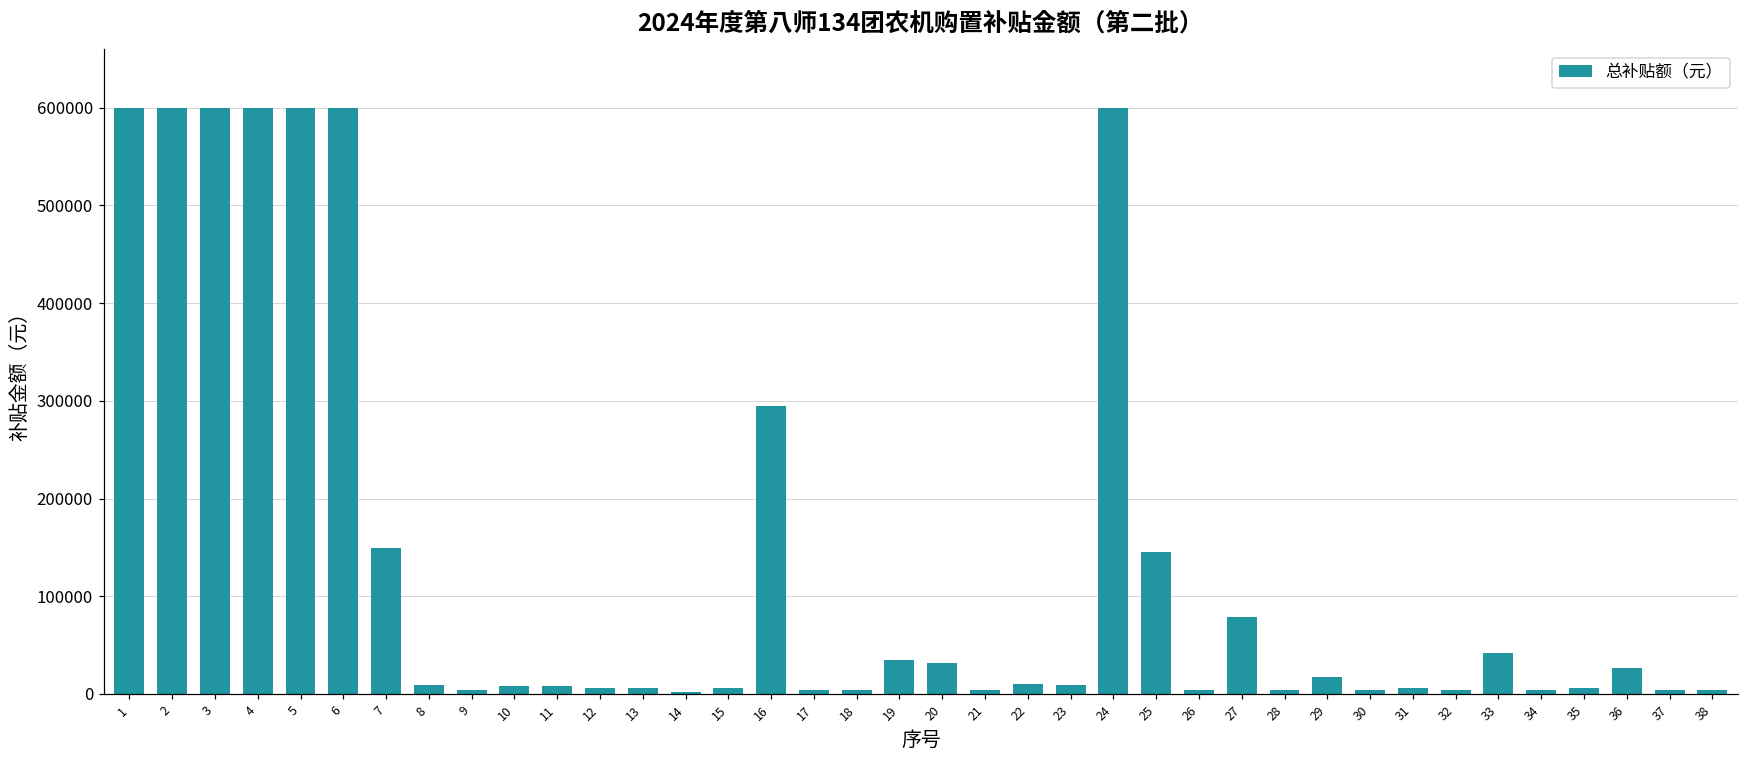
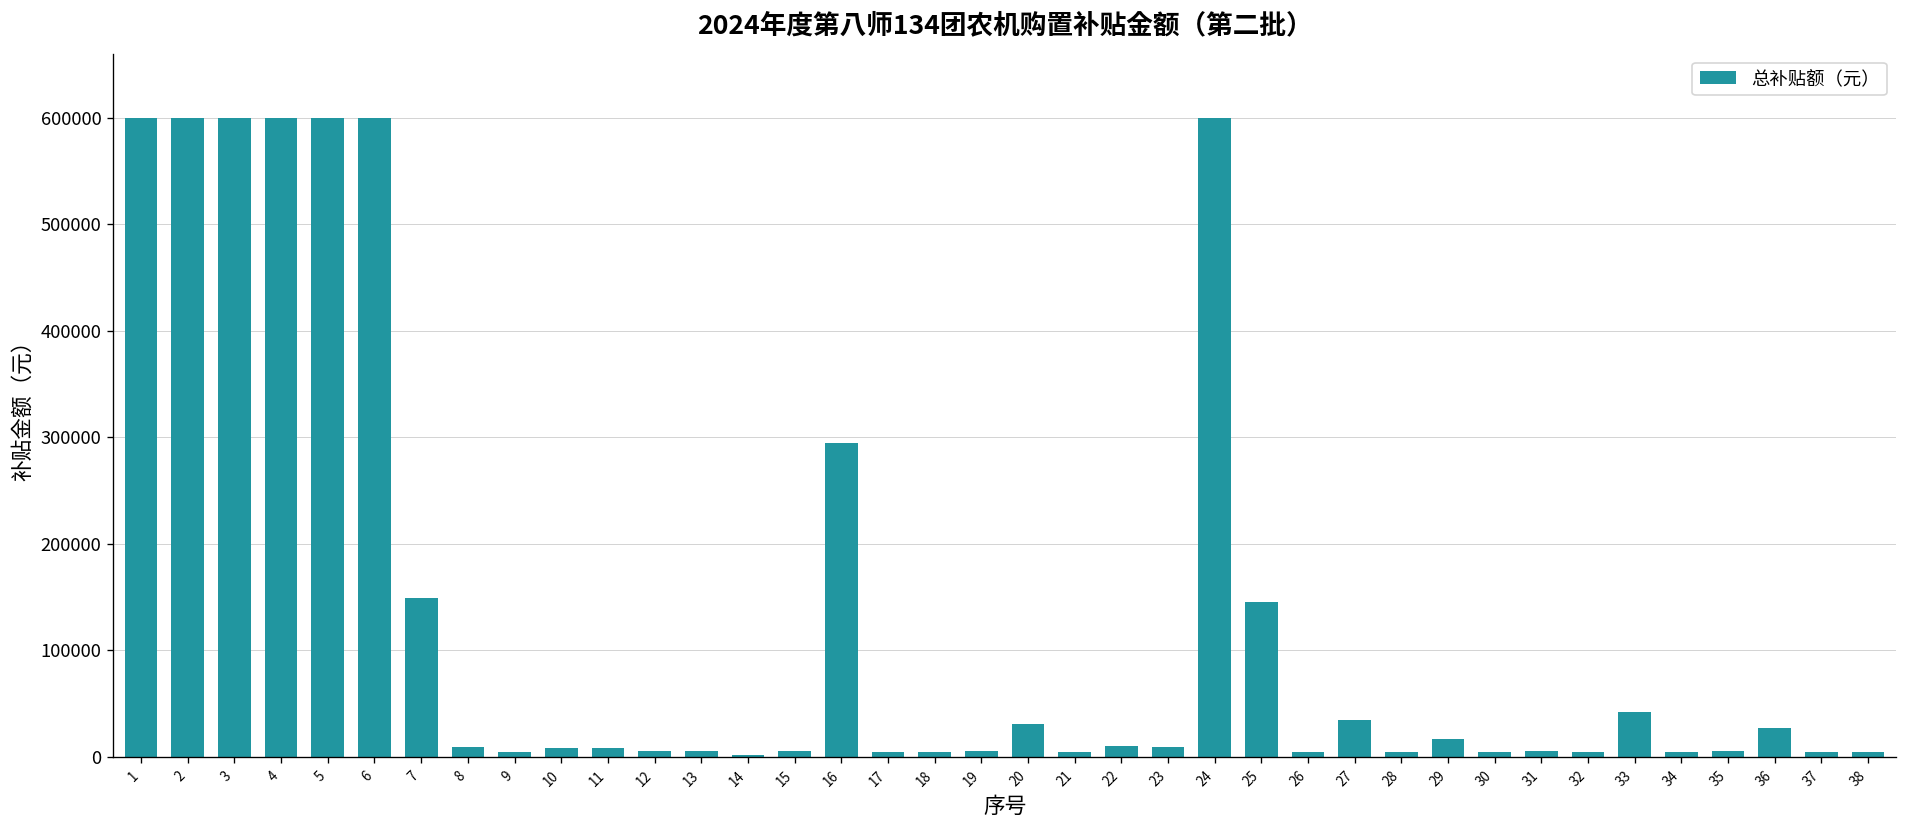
19: 30000 -> 10000
27: 80000 -> 30000
